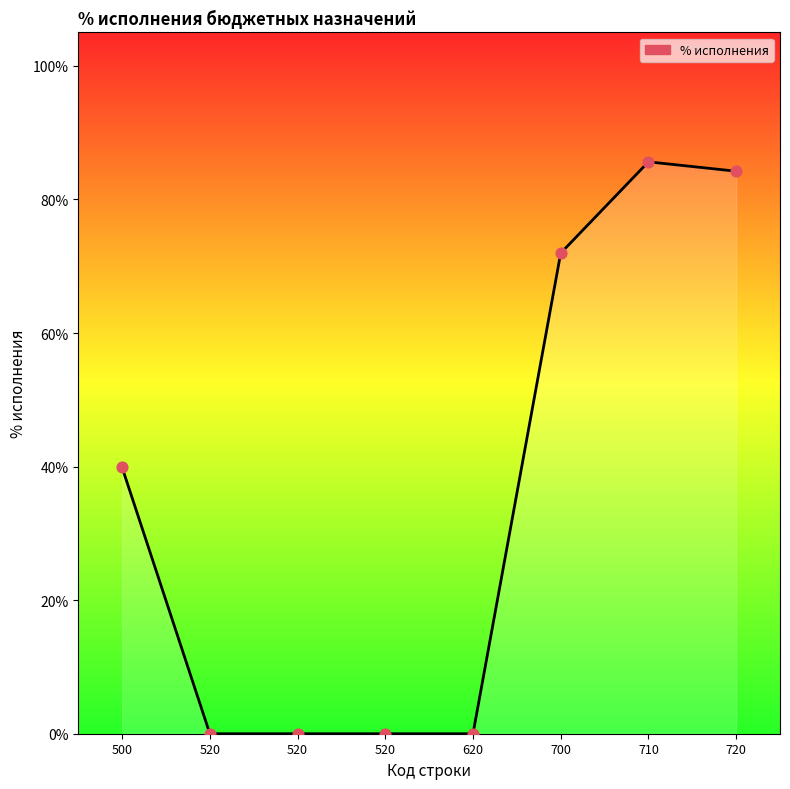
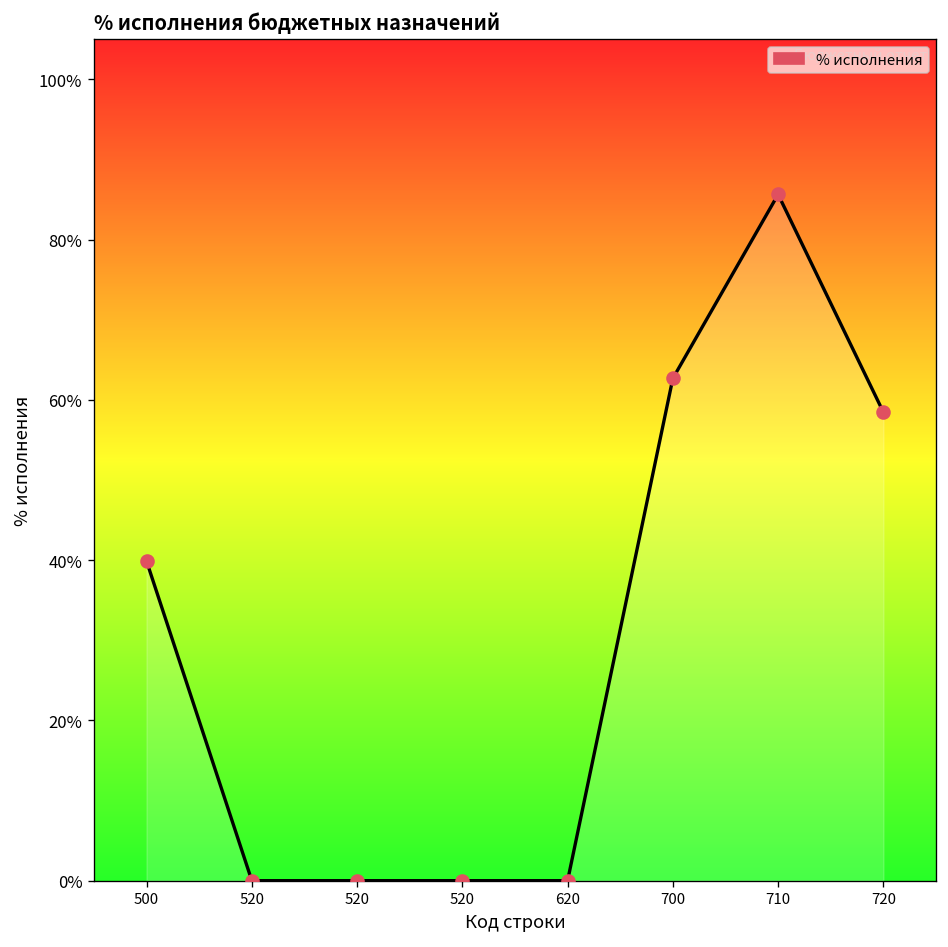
700: 72% -> 63%
720: 84% -> 58%
